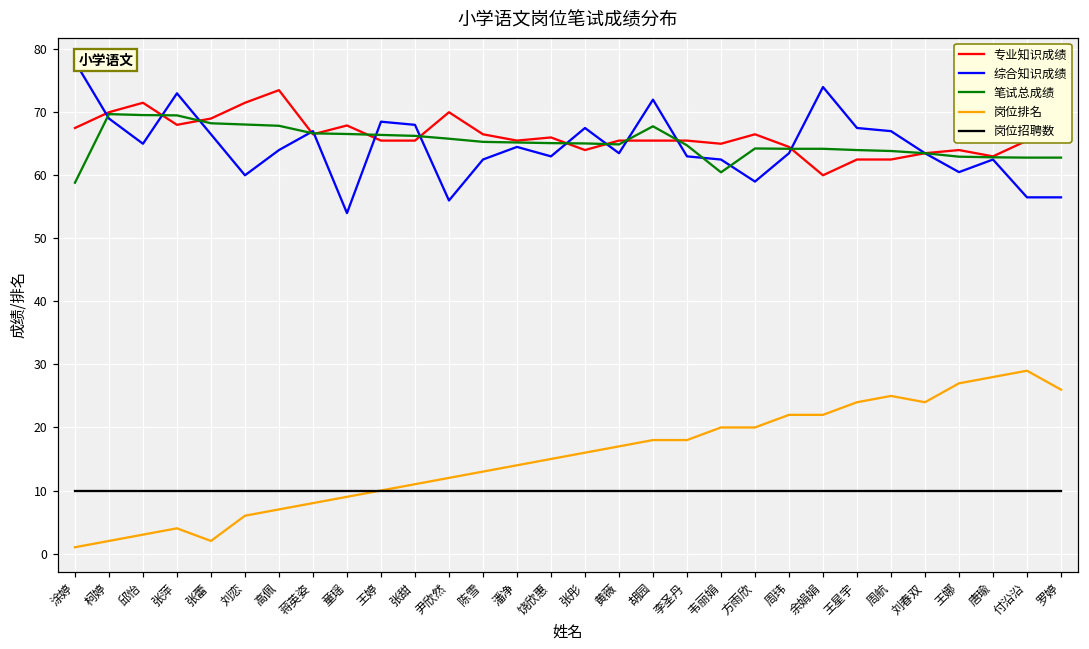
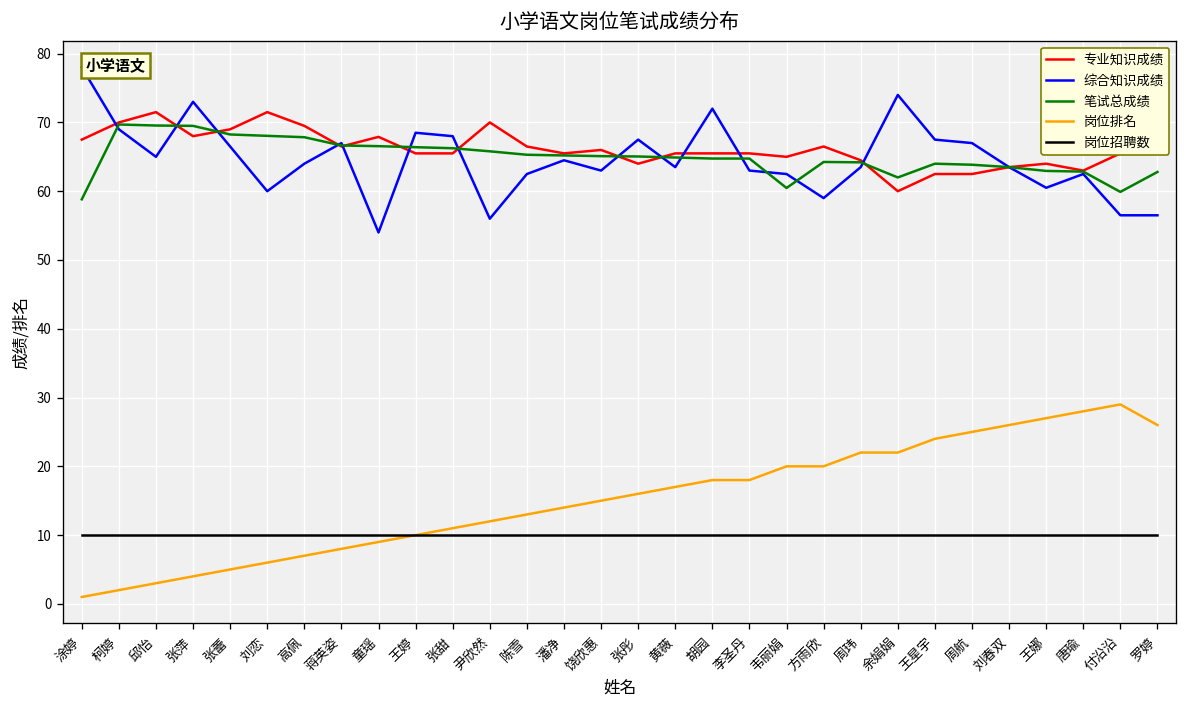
岗位排名, 张蕾: 2 -> 5
专业知识成绩, 高佩: 74 -> 70
笔试总成绩, 胡园: 68 -> 65
笔试总成绩, 余娟娟: 64 -> 62
岗位排名, 刘春双: 24 -> 26
笔试总成绩, 付沿沿: 63 -> 60
